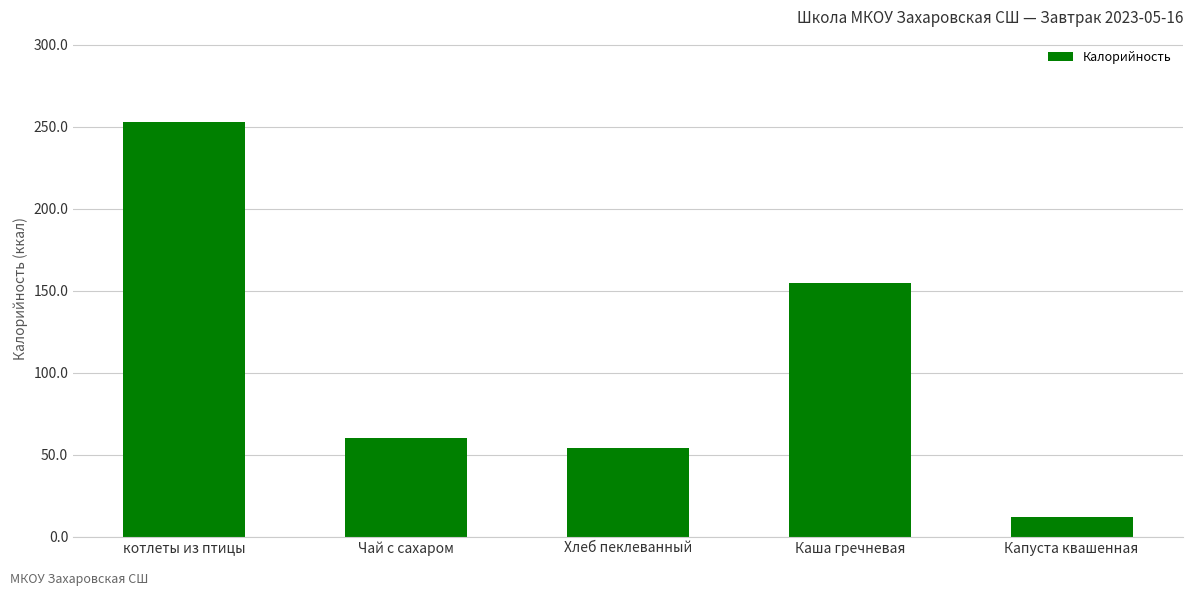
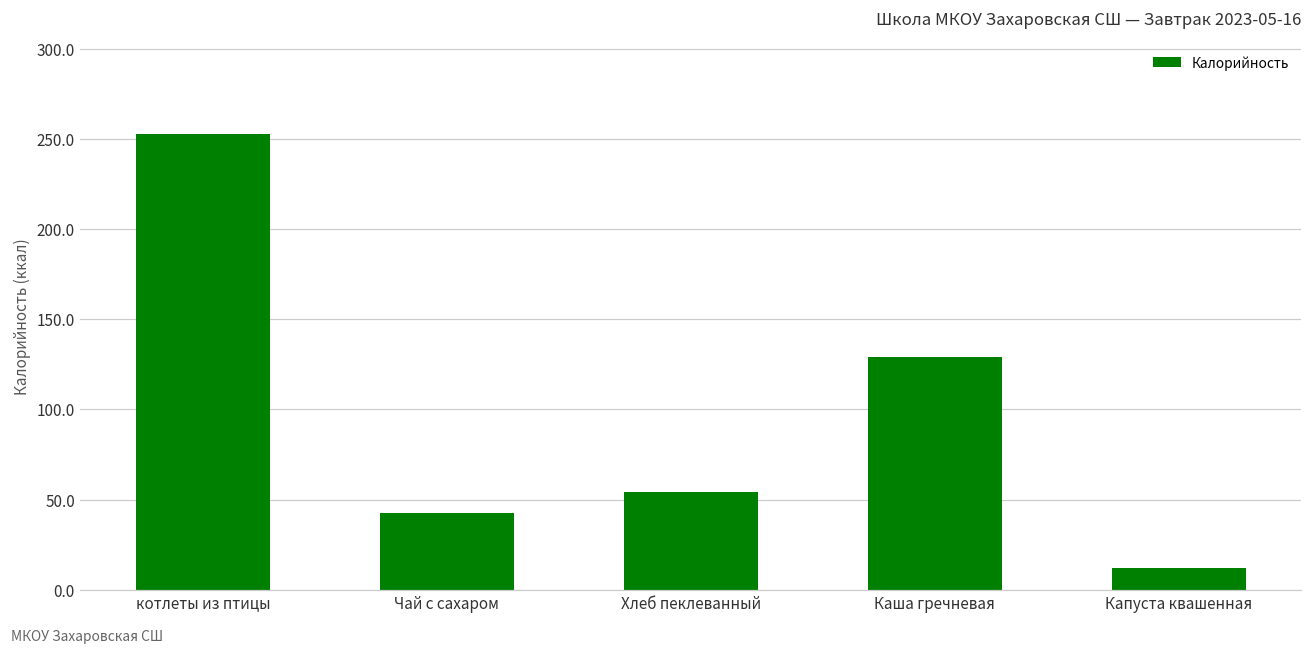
Чай с сахаром: 60 -> 43
Каша гречневая: 155 -> 129
